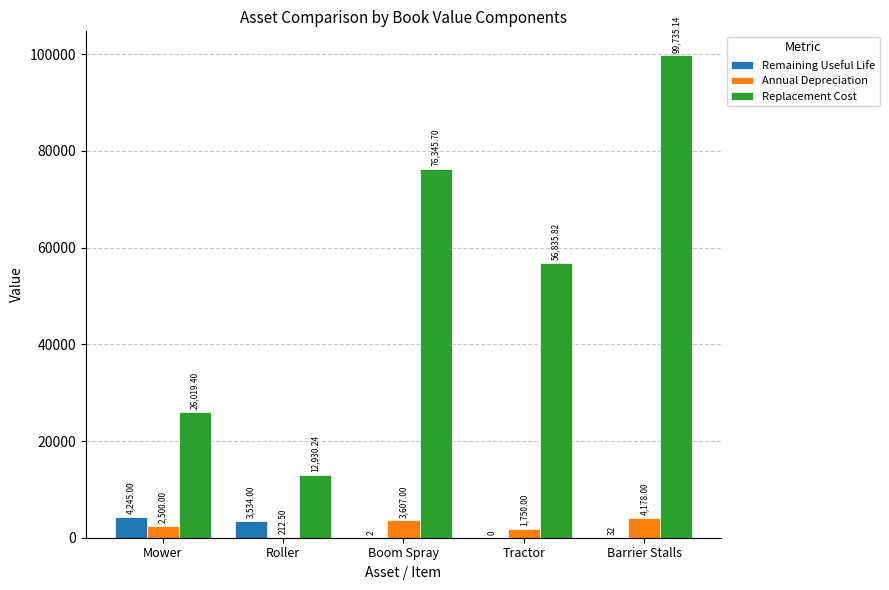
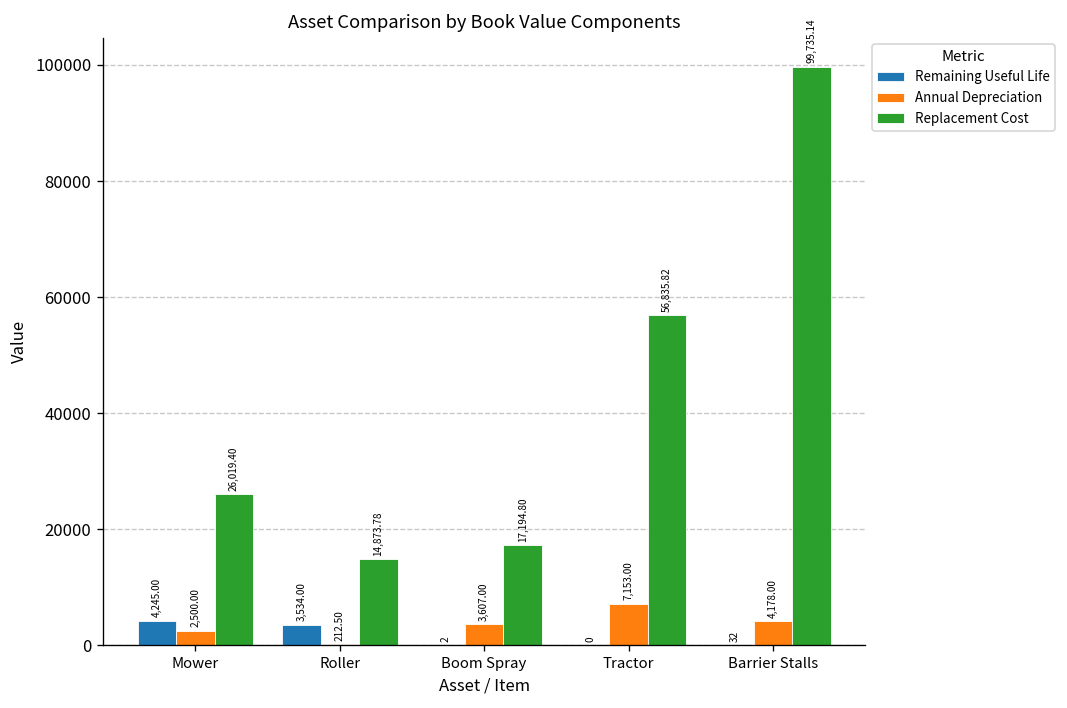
Replacement Cost, Roller: 12,930.24 -> 14,873.78
Replacement Cost, Boom Spray: 76,345.70 -> 17,194.80
Annual Depreciation, Tractor: 1,750.00 -> 7,153.00
